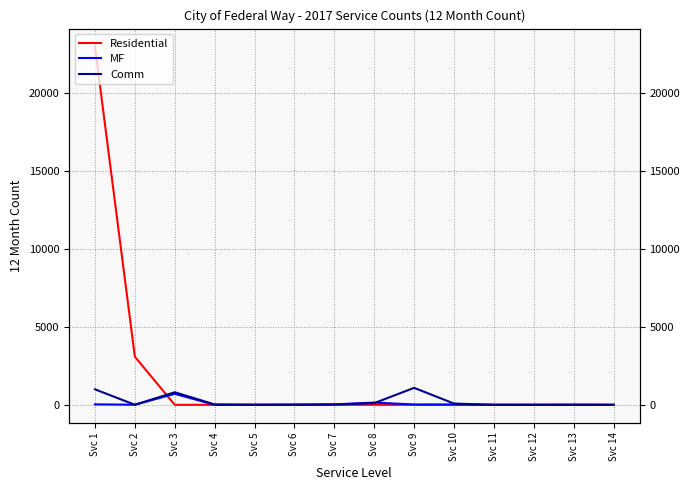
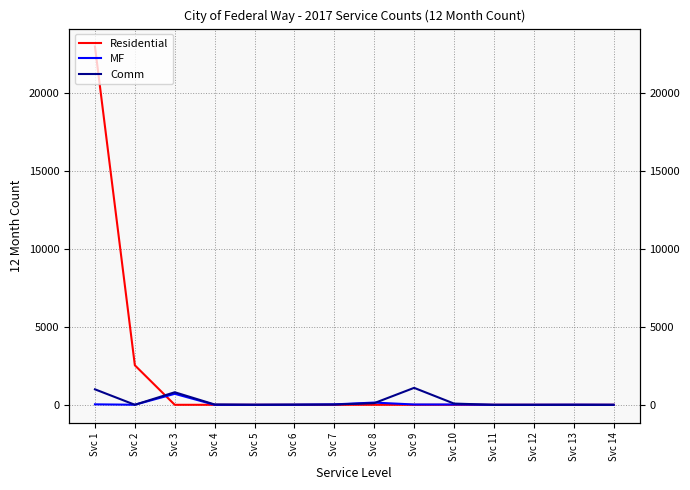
Residential, Svc 2: 3100 -> 2500
